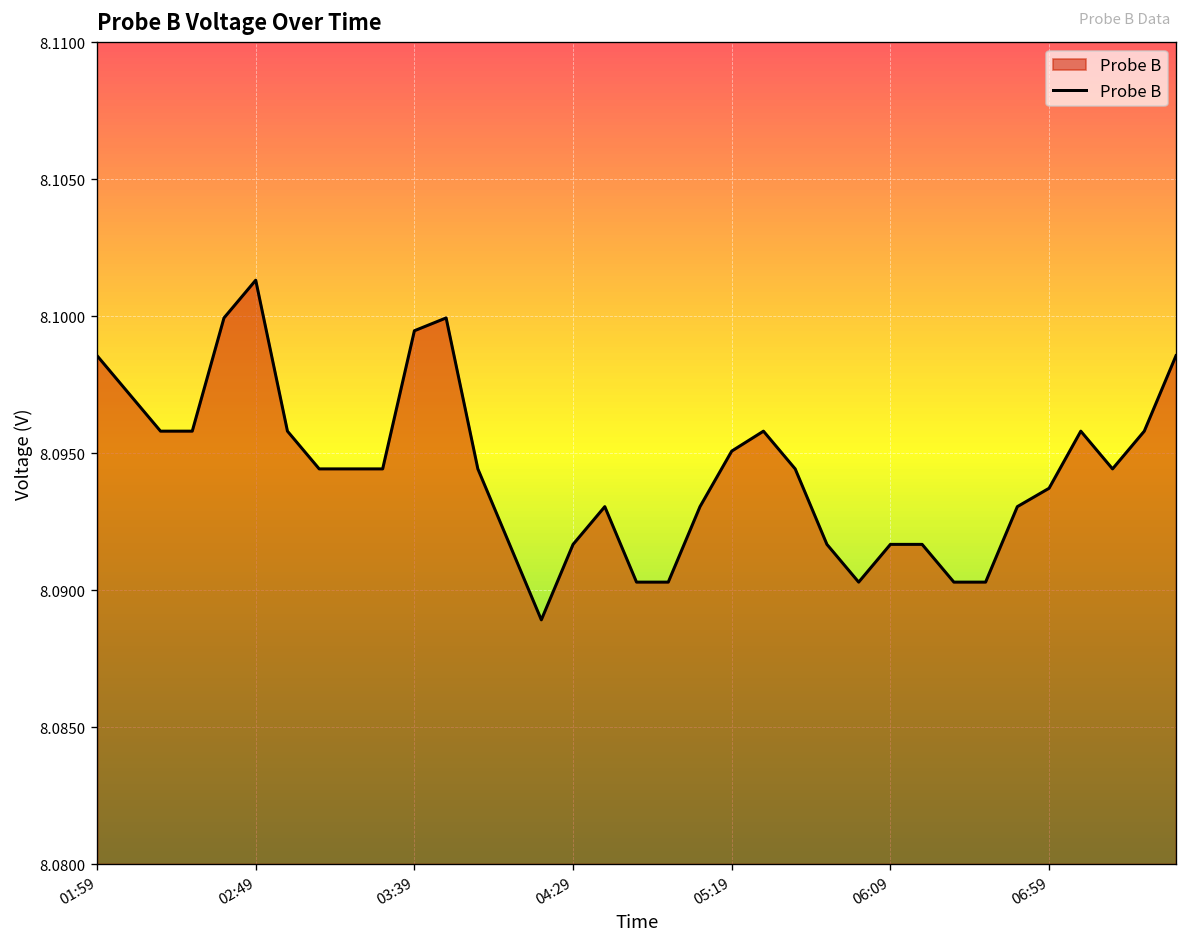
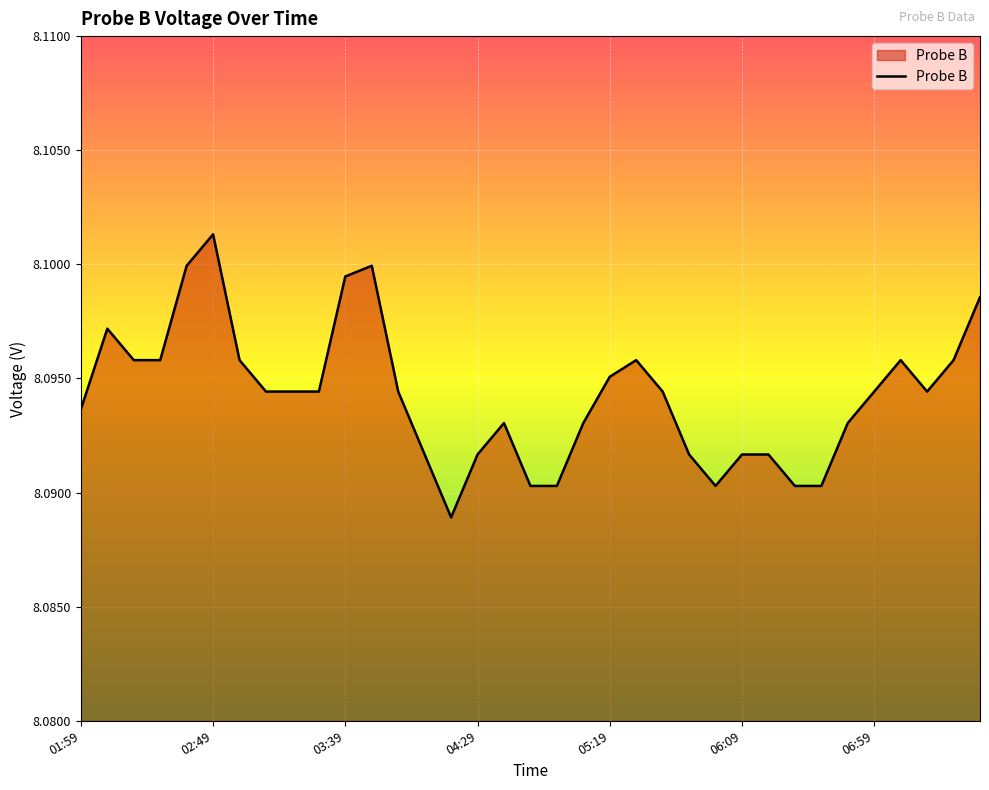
01:59: 8.0986 -> 8.0937
06:59: 8.0937 -> 8.0944
